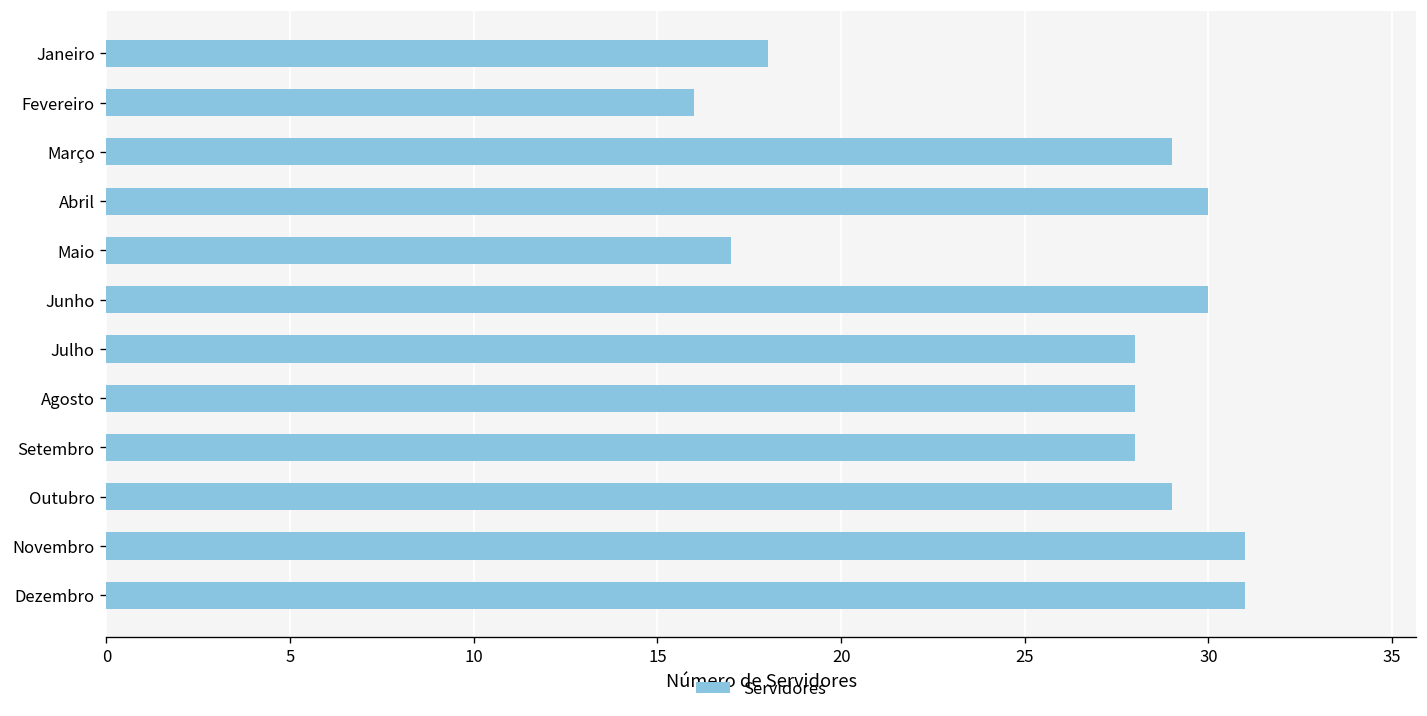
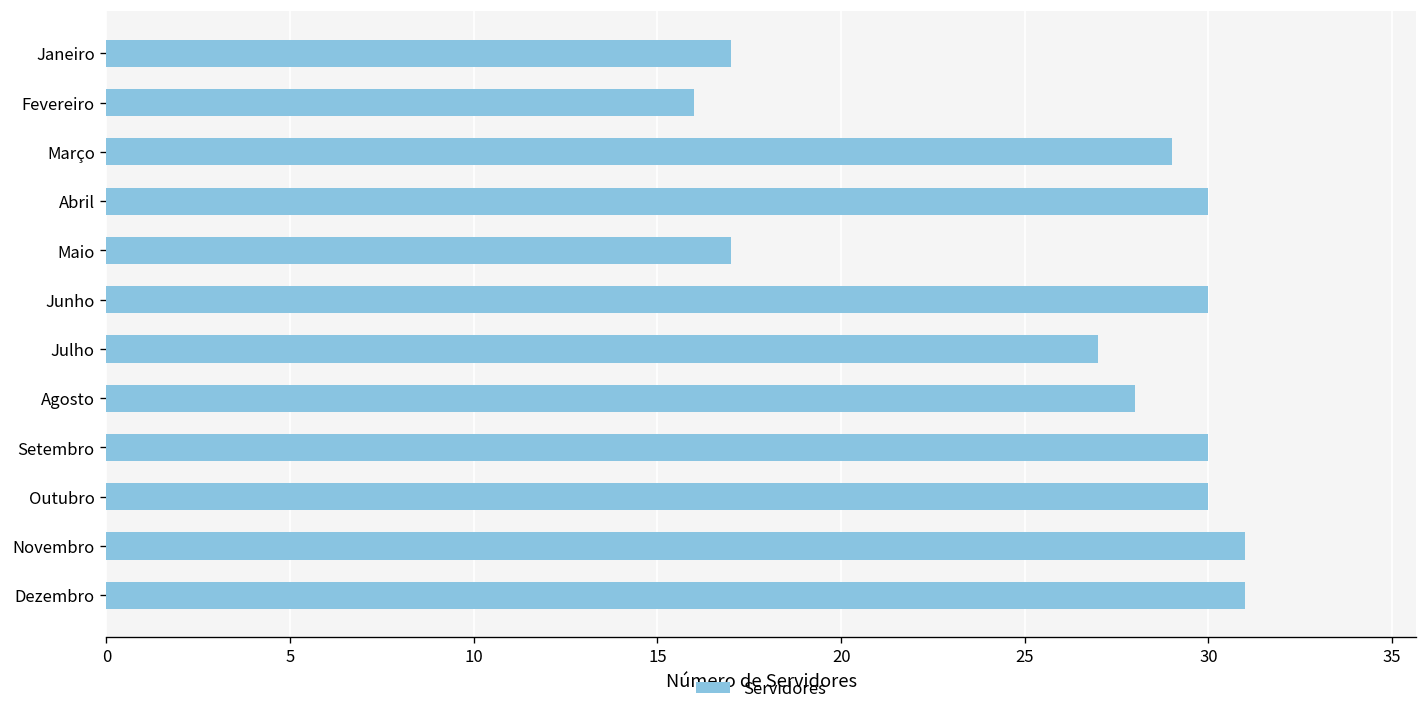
Janeiro: 18 -> 17
Julho: 28 -> 27
Setembro: 28 -> 30
Outubro: 29 -> 30
